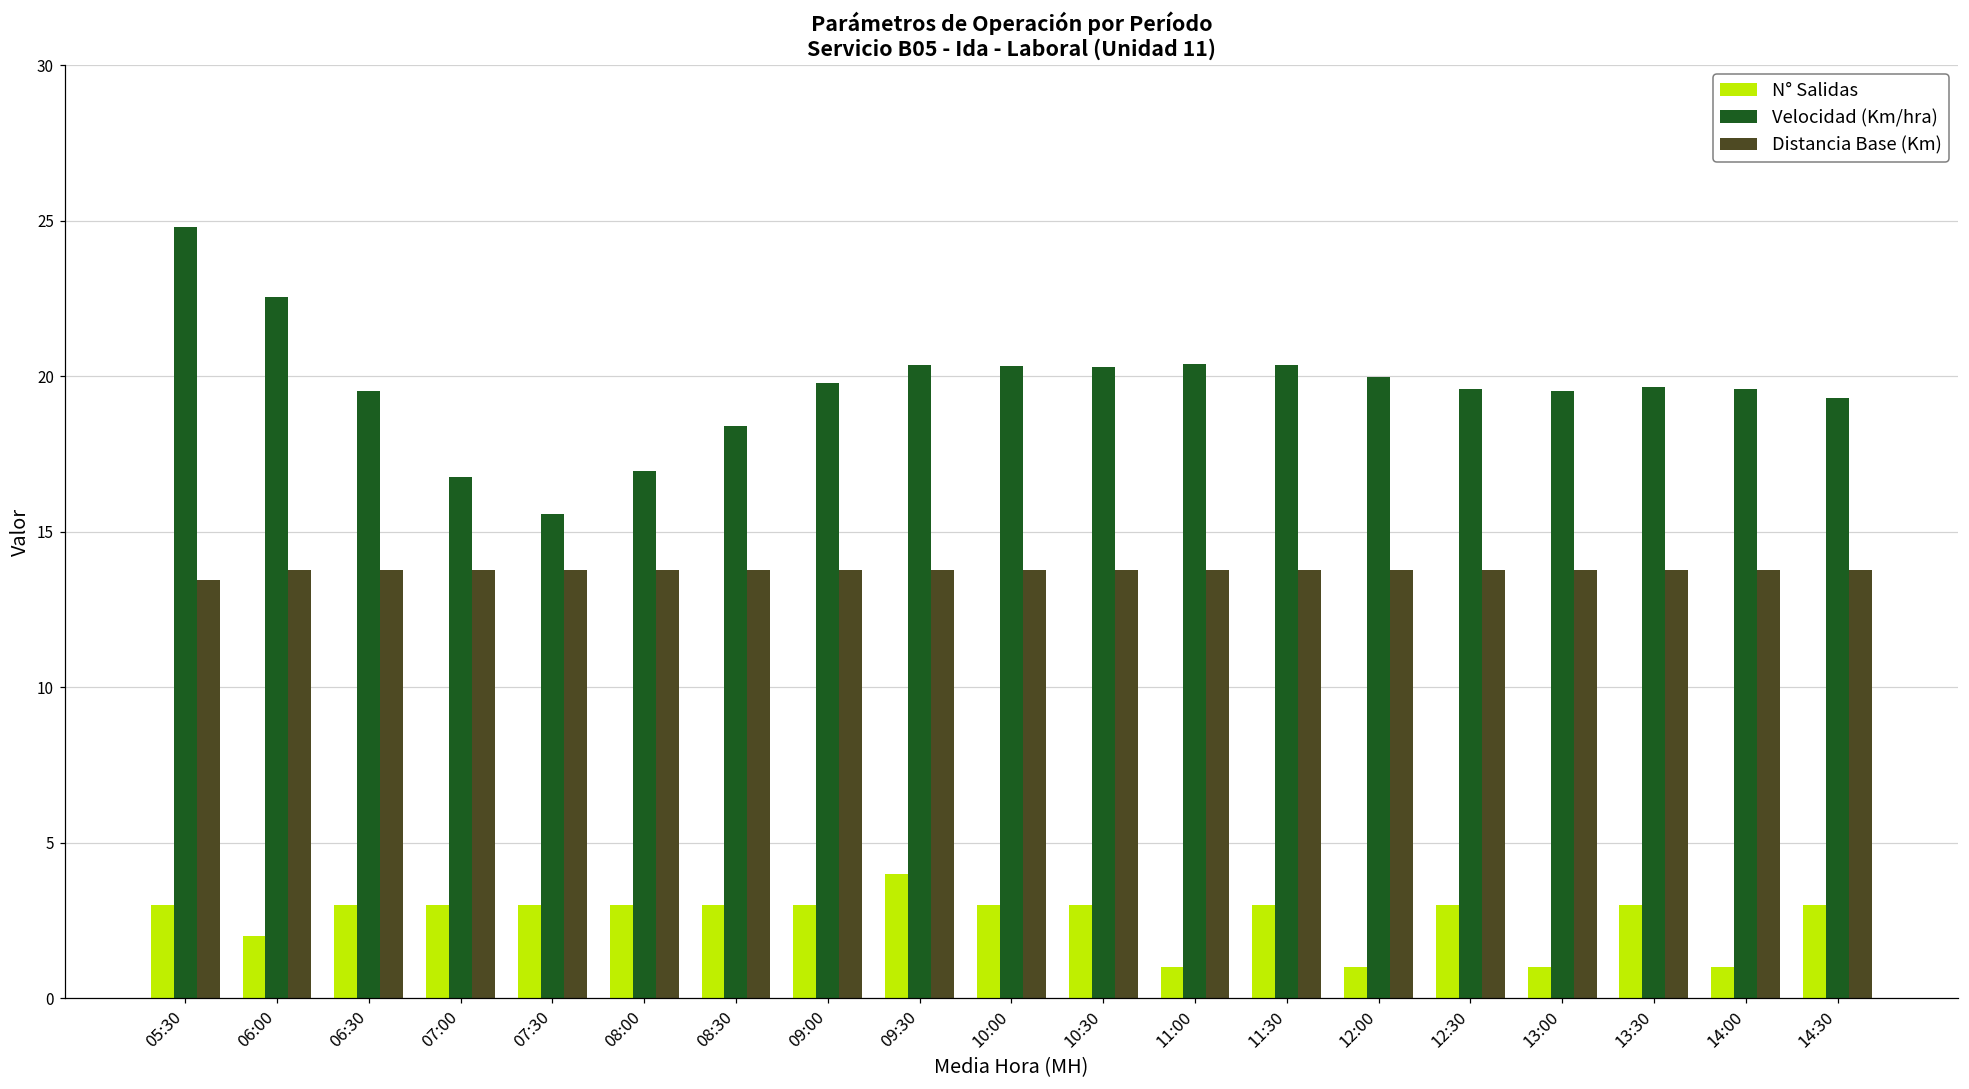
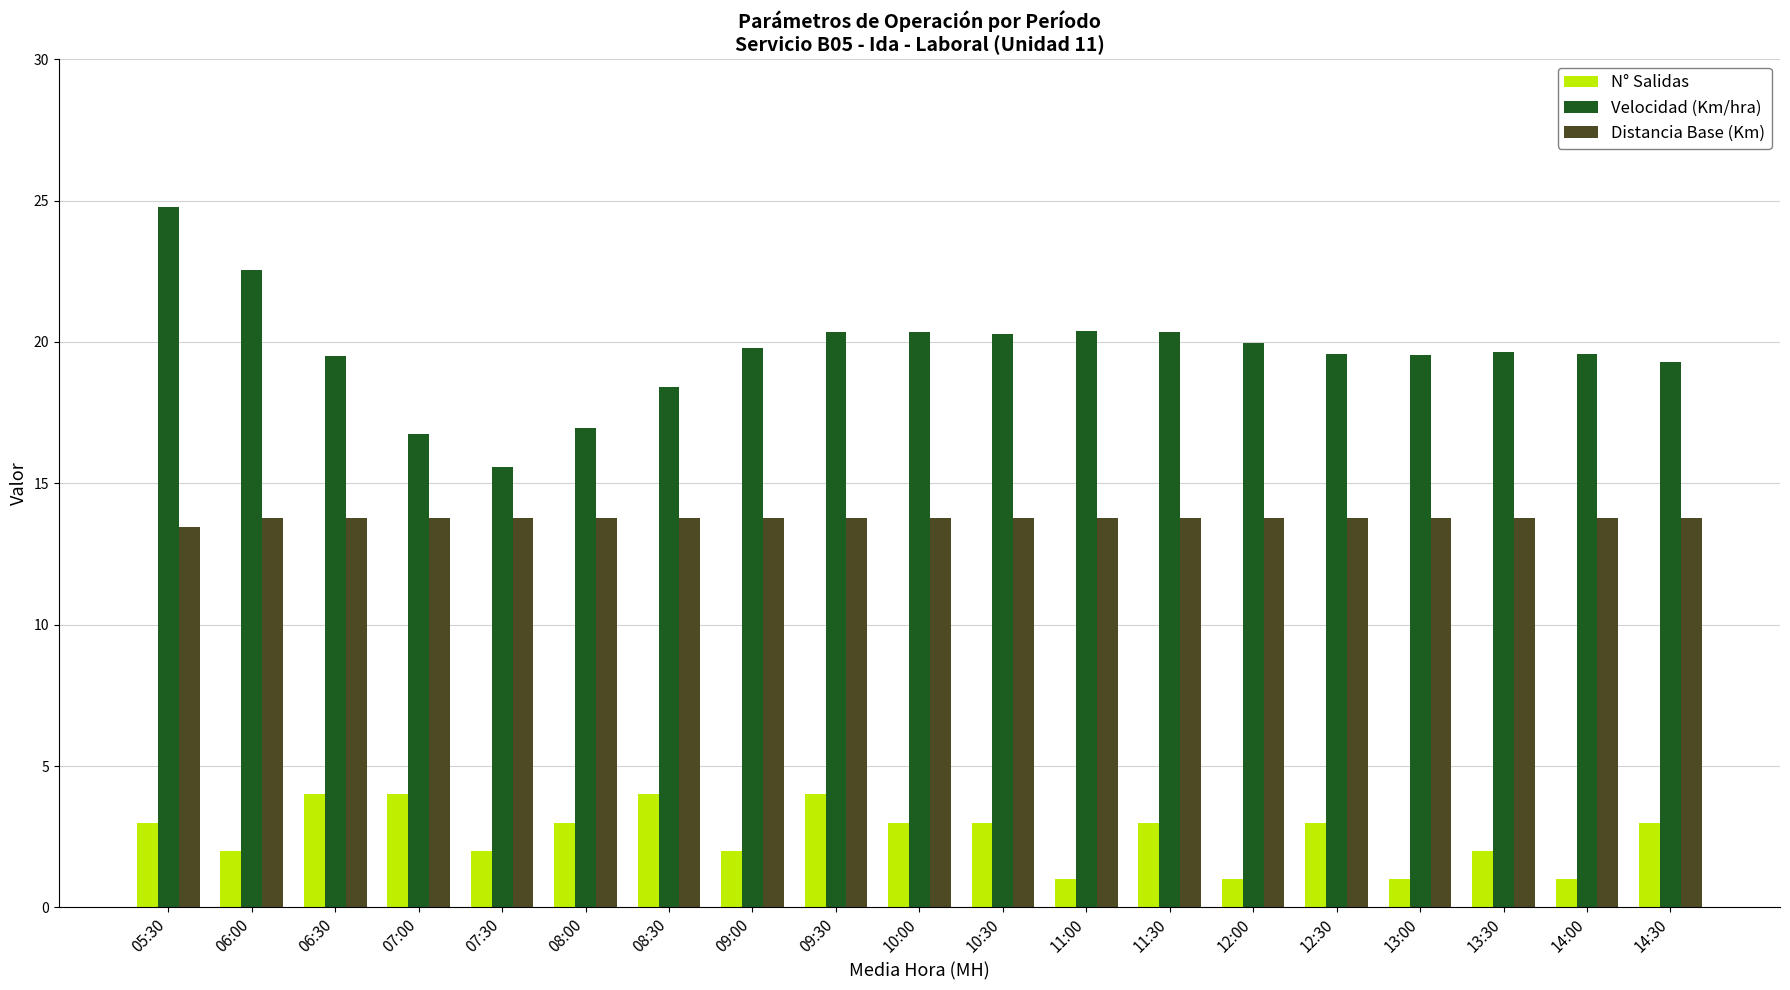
N° Salidas, 06:30: 3 -> 4
N° Salidas, 07:00: 3 -> 4
N° Salidas, 07:30: 3 -> 2
N° Salidas, 08:30: 3 -> 4
N° Salidas, 09:00: 3 -> 2
N° Salidas, 13:30: 3 -> 2
